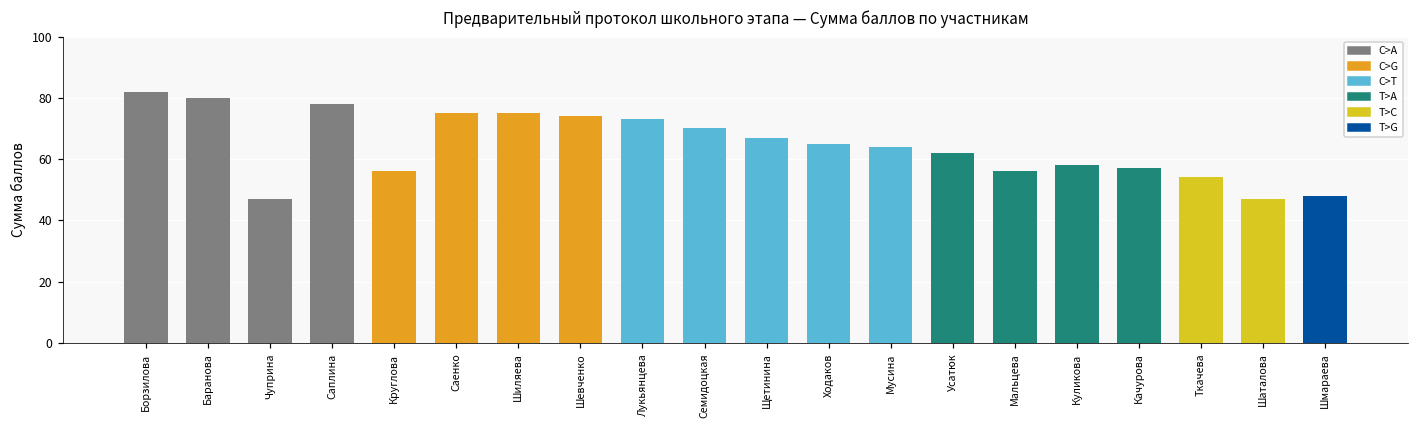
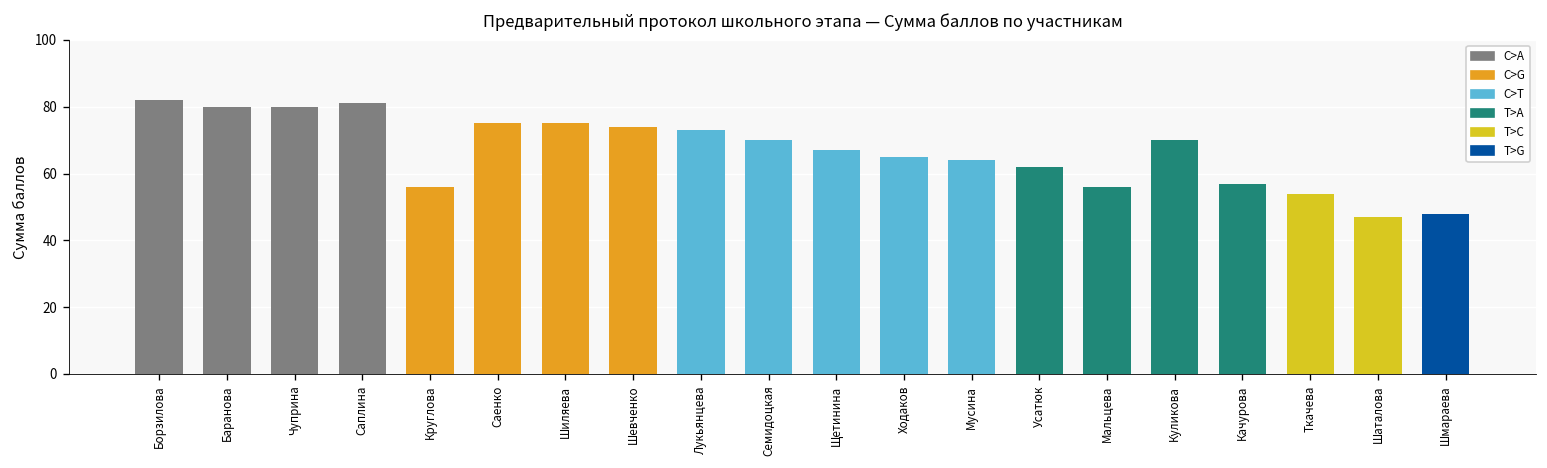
Чуприна: 47 -> 80
Саплина: 78 -> 81
Куликова: 58 -> 70
